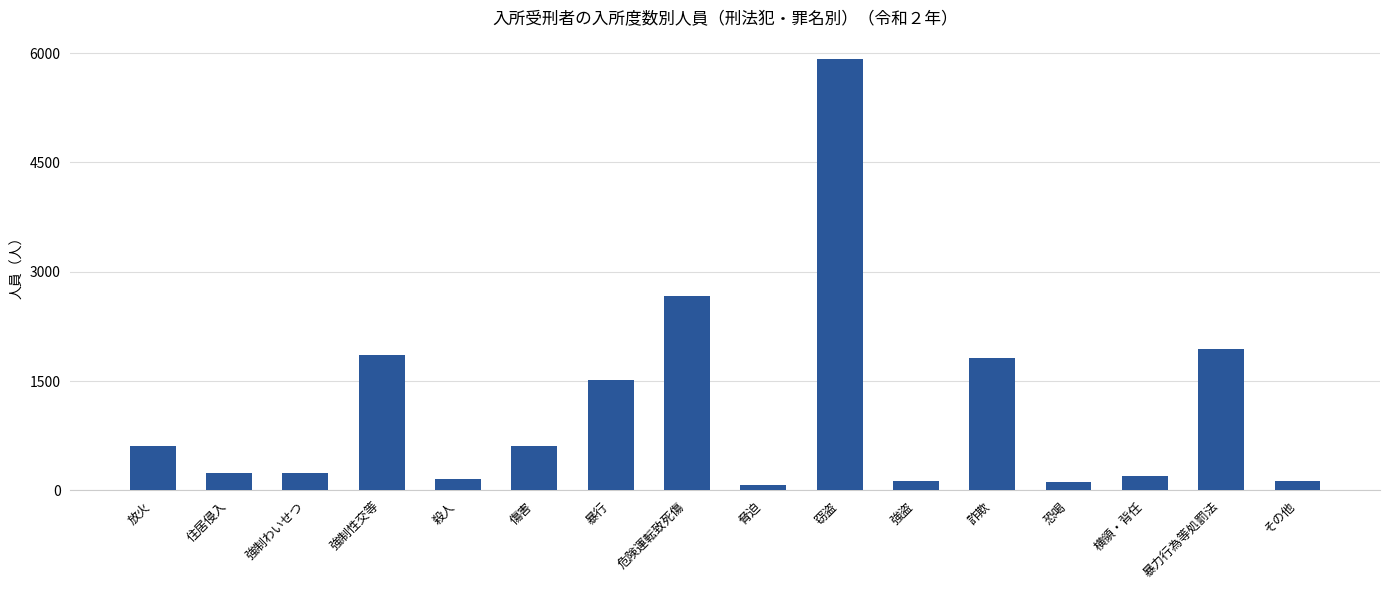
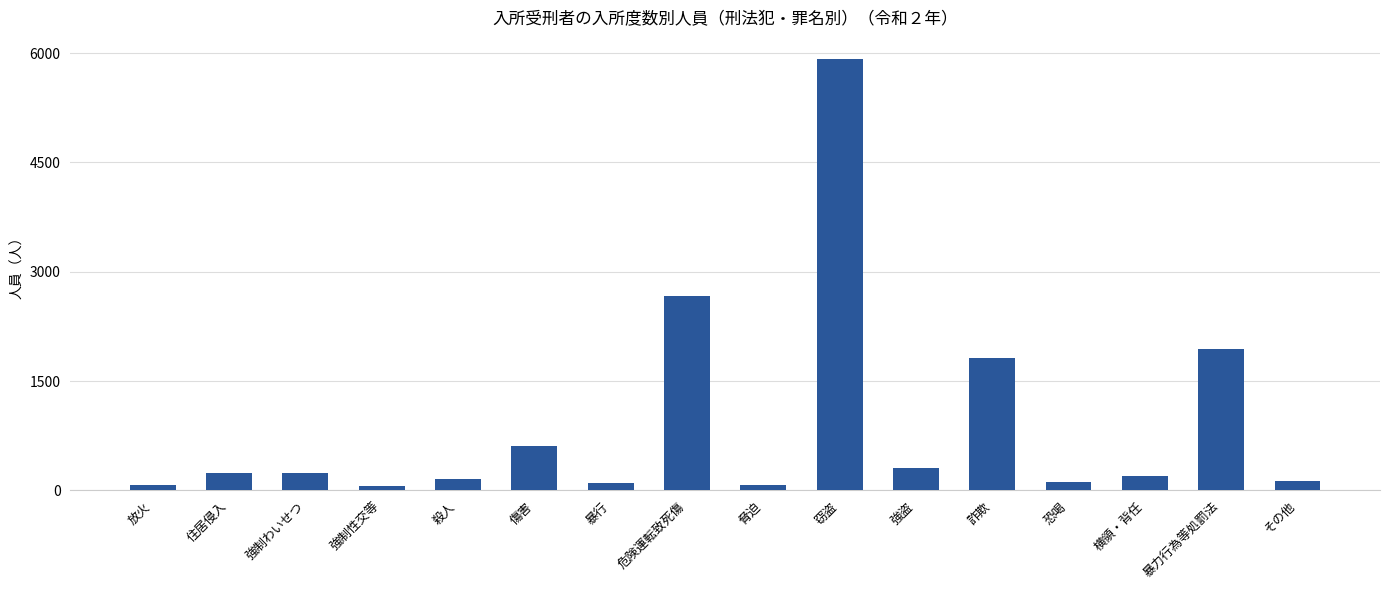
放火: 600 -> 100
強制性交等: 1900 -> 100
暴行: 1500 -> 100
強盗: 100 -> 300
